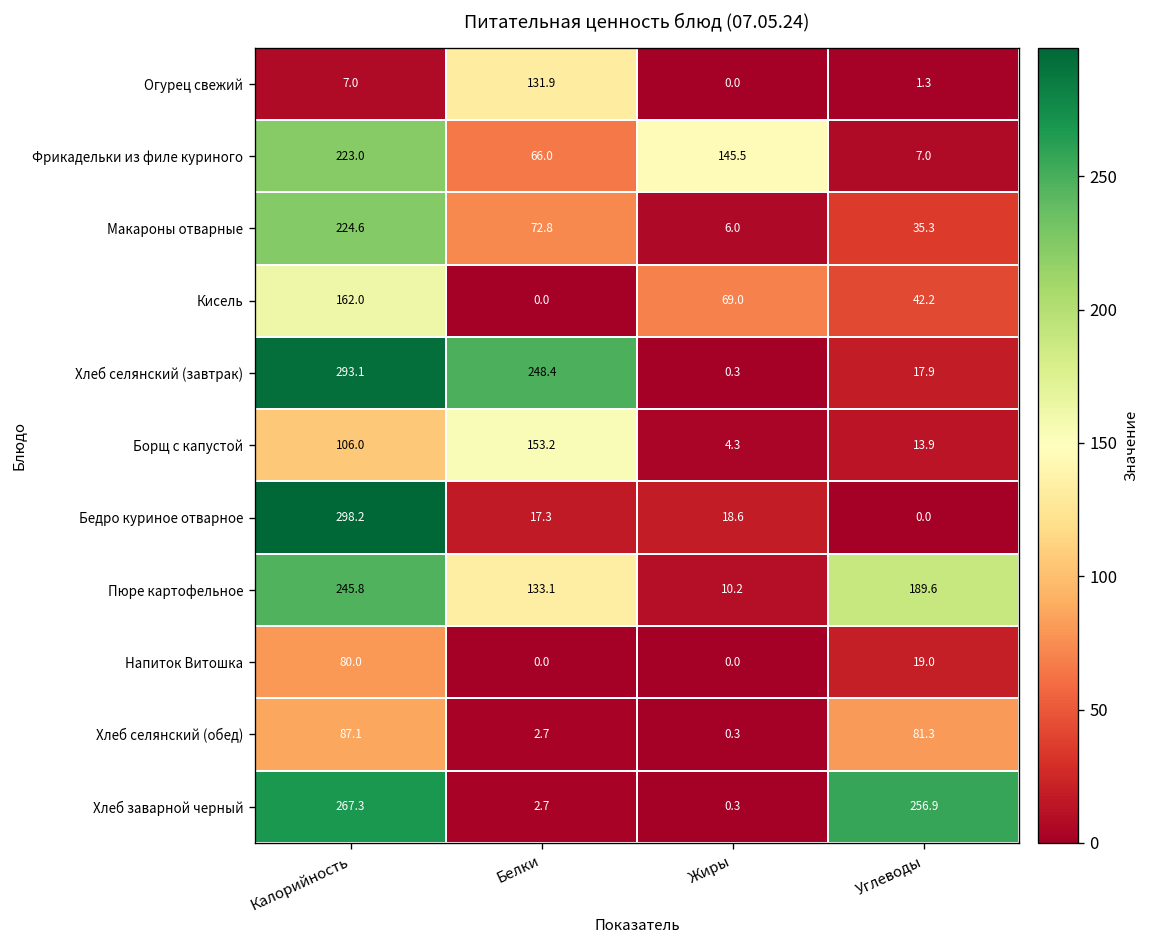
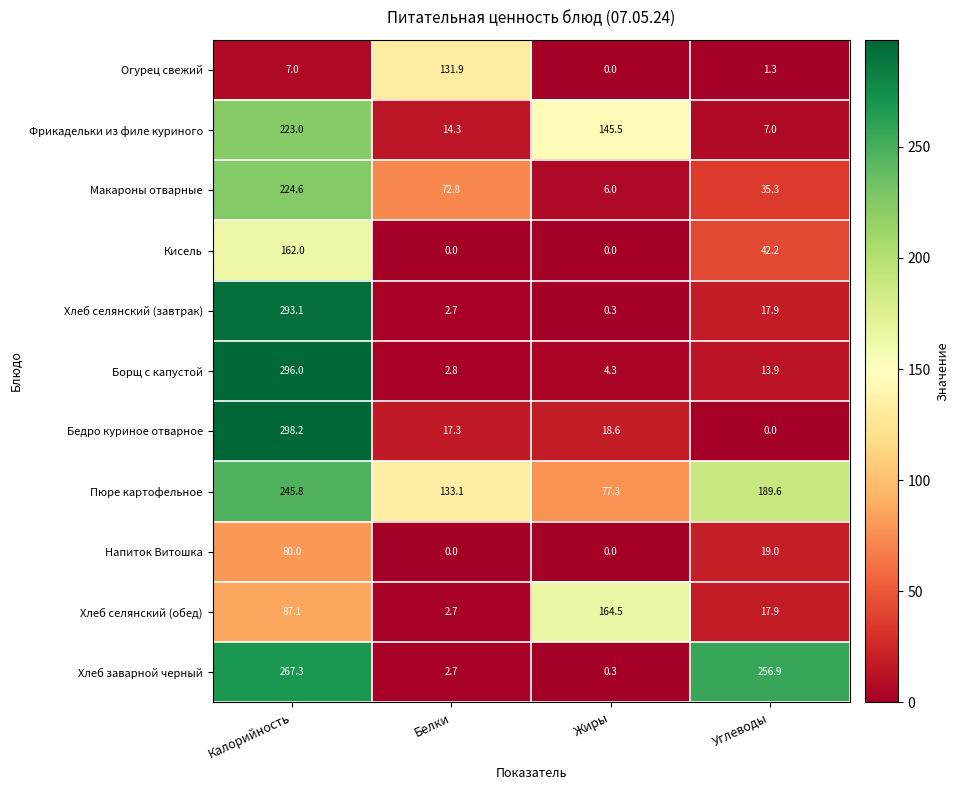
Фрикадельки из филе куриного, Белки: 66.0 -> 14.3
Кисель, Жиры: 69.0 -> 0.0
Хлеб селянский (завтрак), Белки: 248.4 -> 2.7
Борщ с капустой, Калорийность: 106.0 -> 296.0
Борщ с капустой, Белки: 153.2 -> 2.8
Пюре картофельное, Жиры: 10.2 -> 77.3
Хлеб селянский (обед), Жиры: 0.3 -> 164.5
Хлеб селянский (обед), Углеводы: 81.3 -> 17.9
